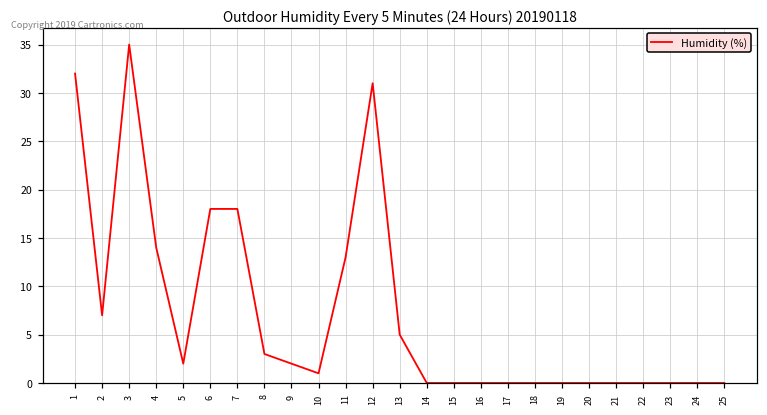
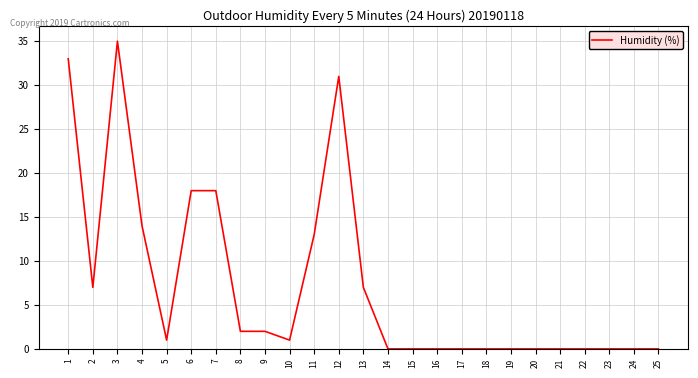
1: 32 -> 33
5: 2 -> 1
8: 3 -> 2
13: 5 -> 7
